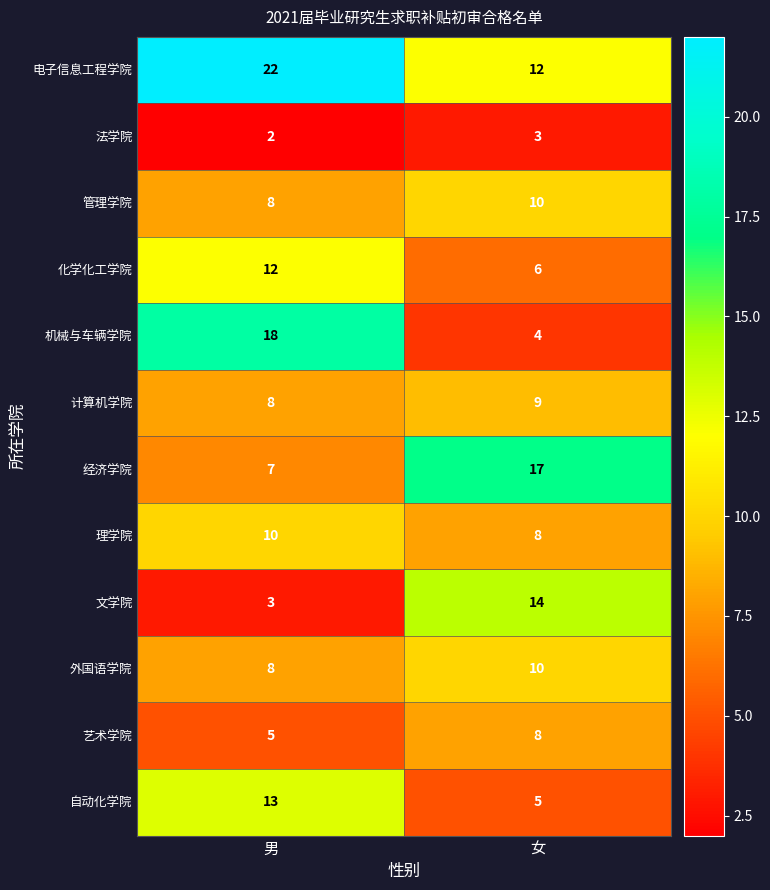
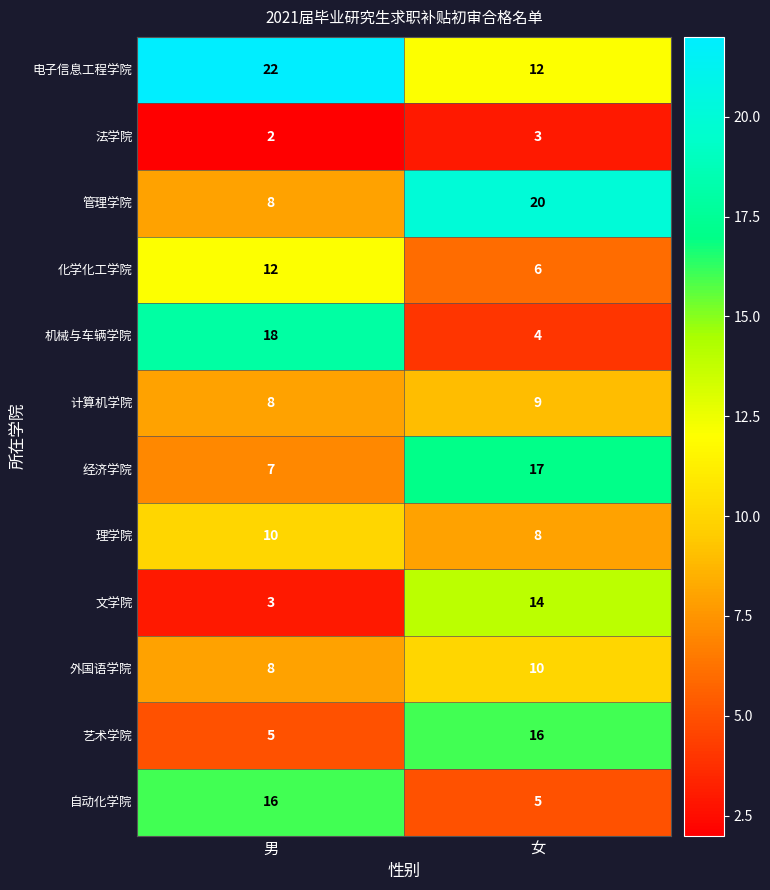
管理学院, 女: 10 -> 20
艺术学院, 女: 8 -> 16
自动化学院, 男: 13 -> 16
